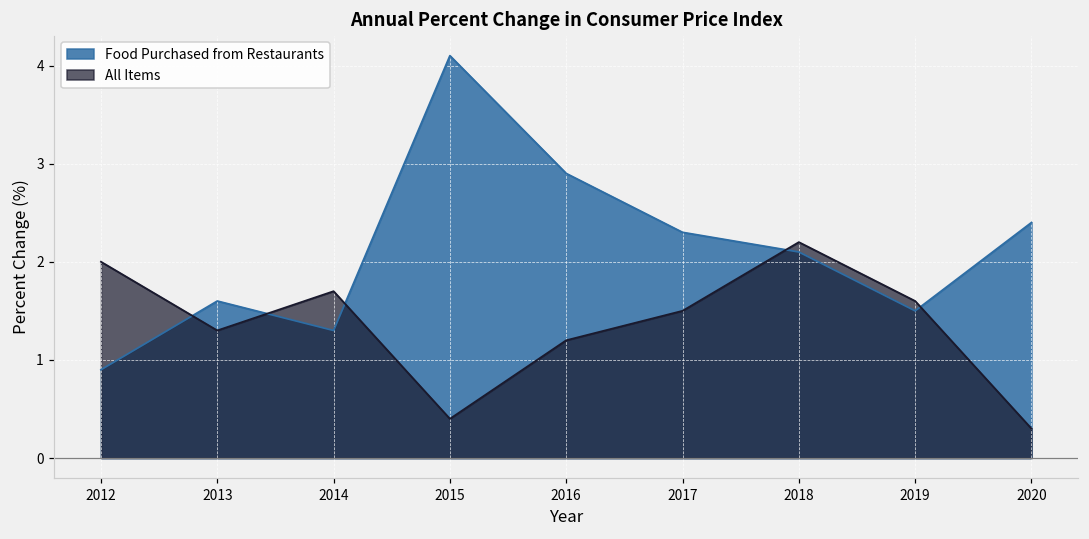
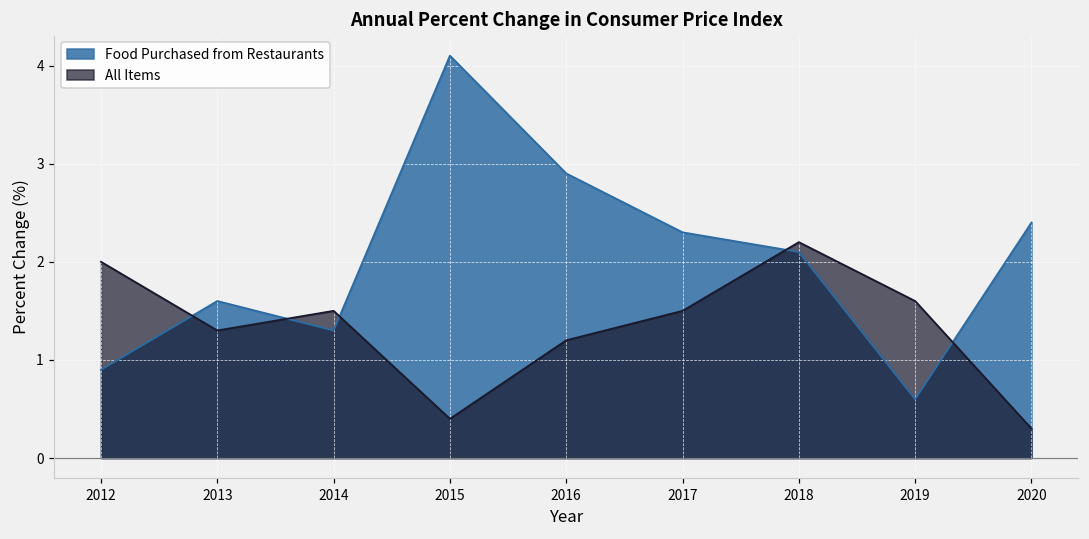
All Items, 2014: 1.7 -> 1.5
Food Purchased from Restaurants, 2019: 1.5 -> 0.6
